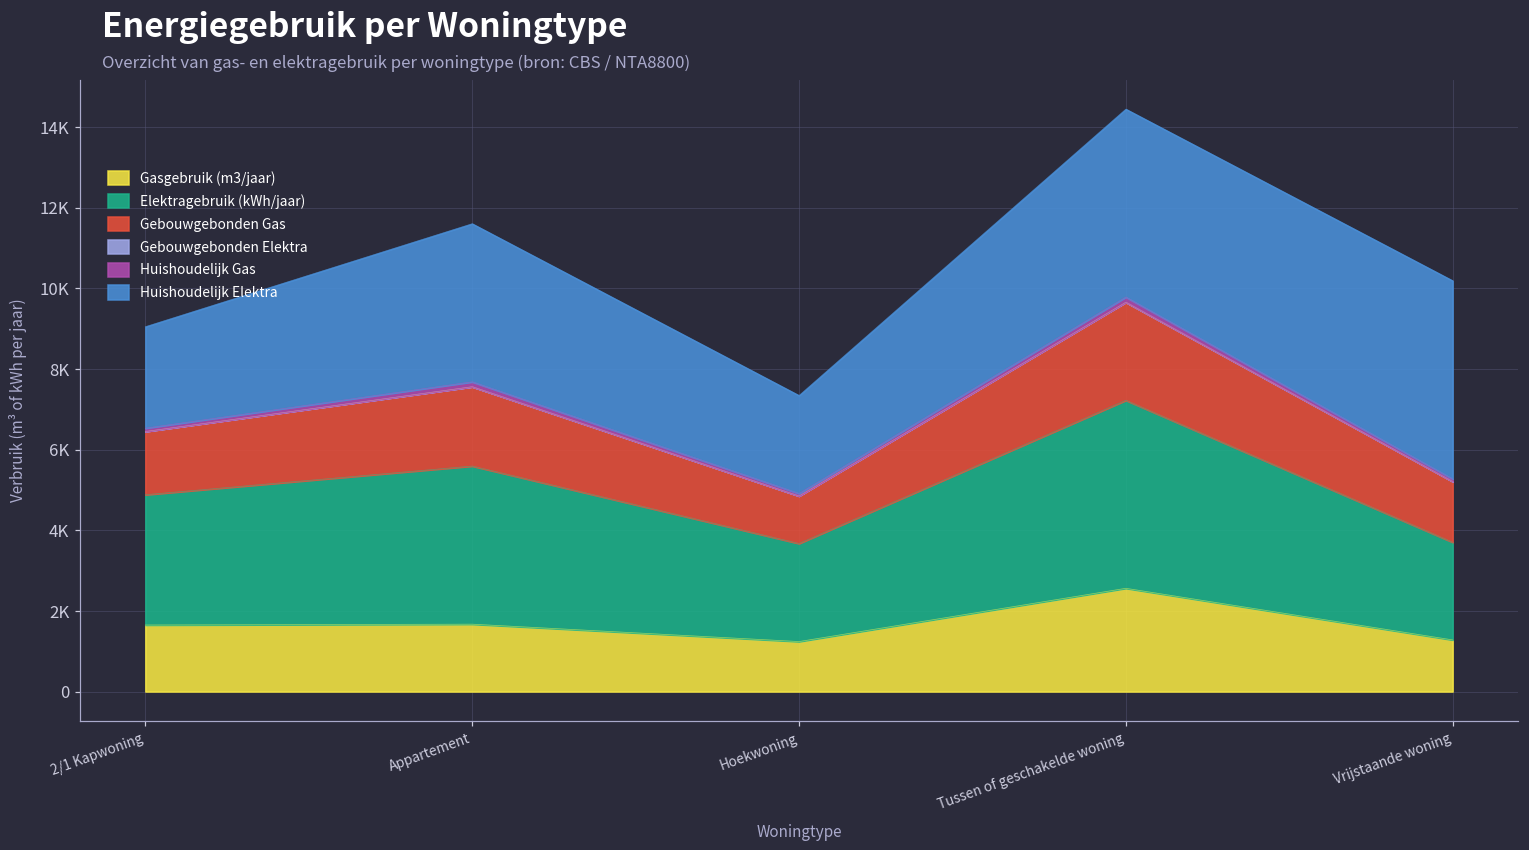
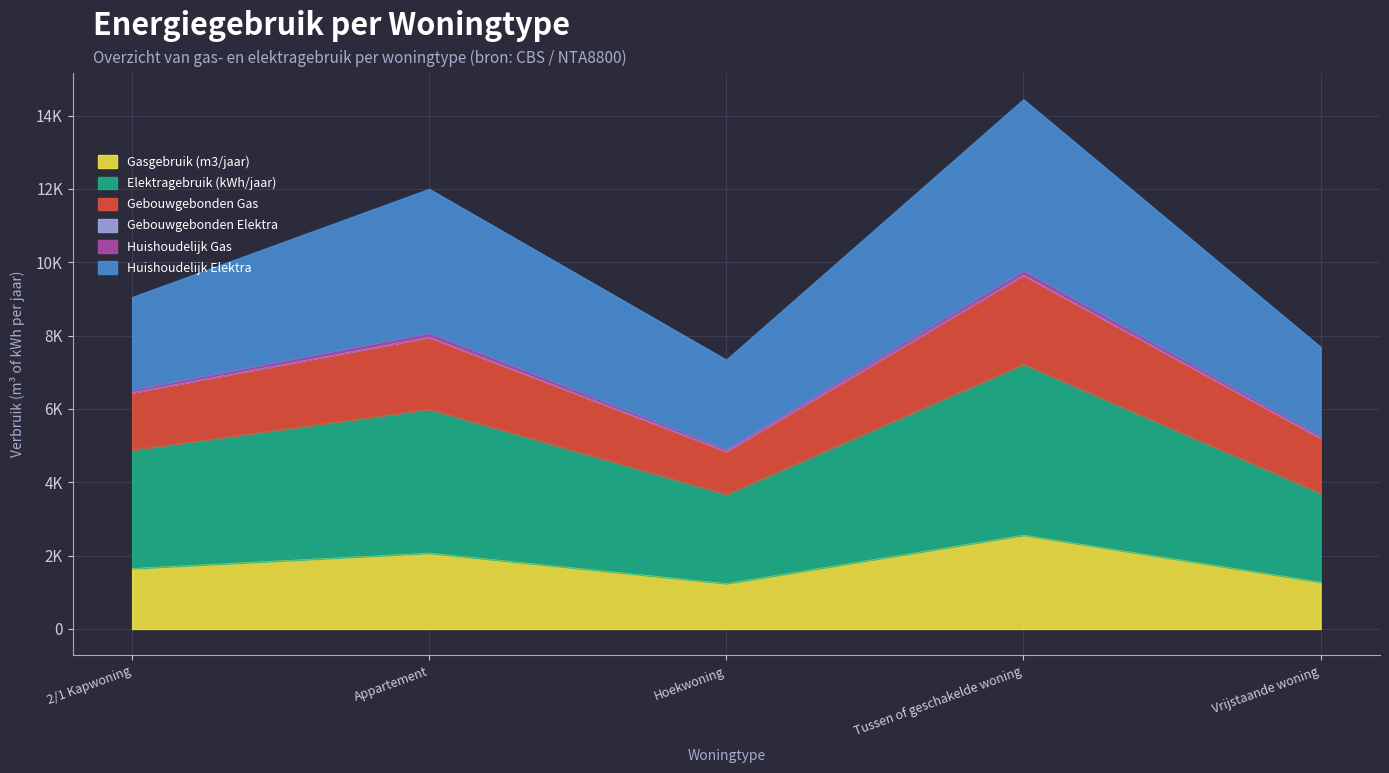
Gasgebruik (m3/jaar), Appartement: 1700 -> 2100
Huishoudelijk Elektra, Vrijstaande woning: 4900 -> 2400
